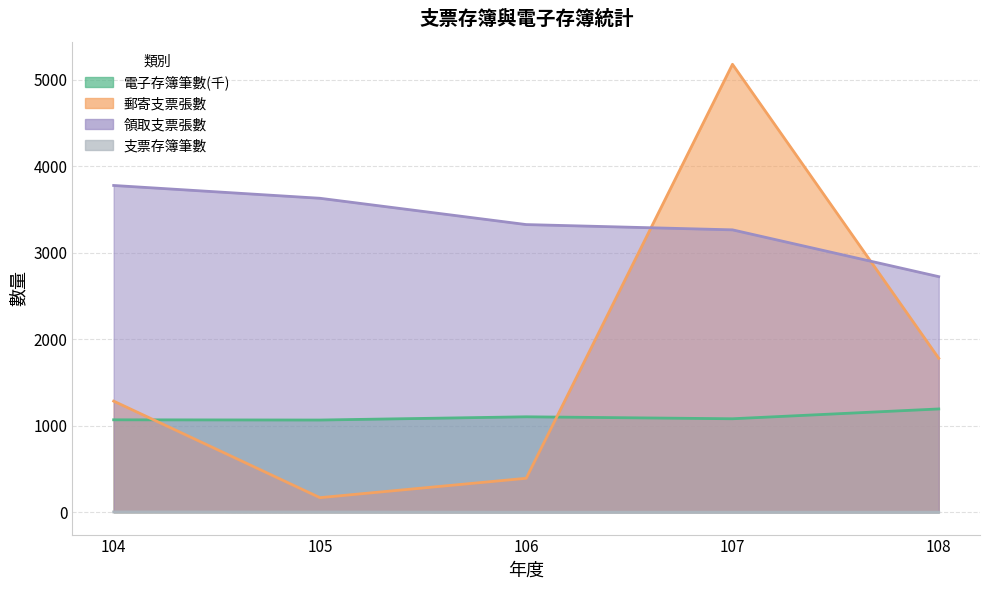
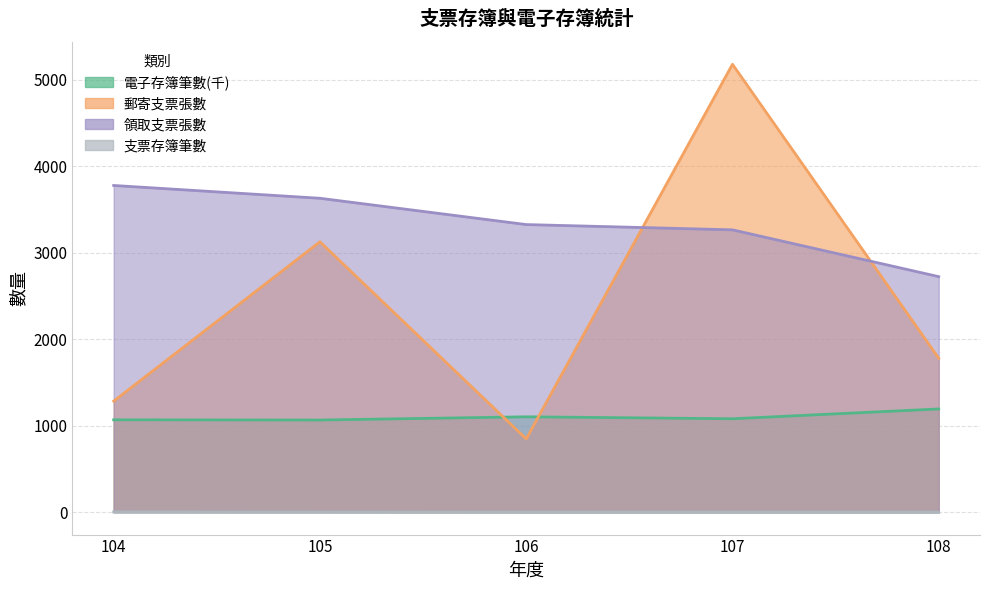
郵寄支票張數, 105: 200 -> 3100
郵寄支票張數, 106: 400 -> 800
